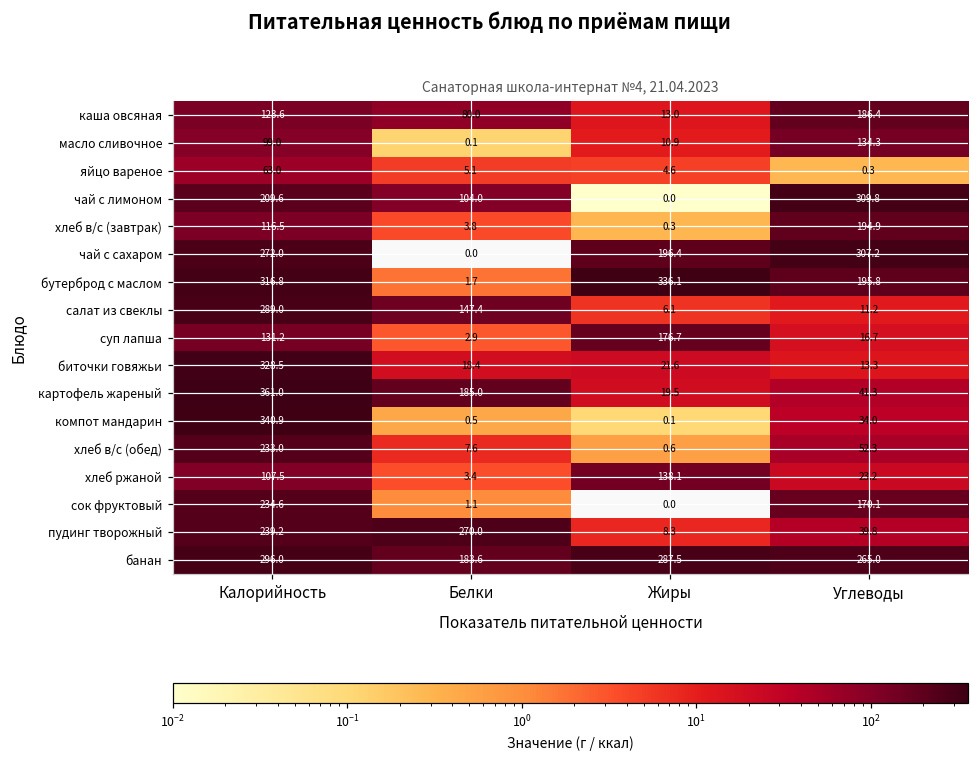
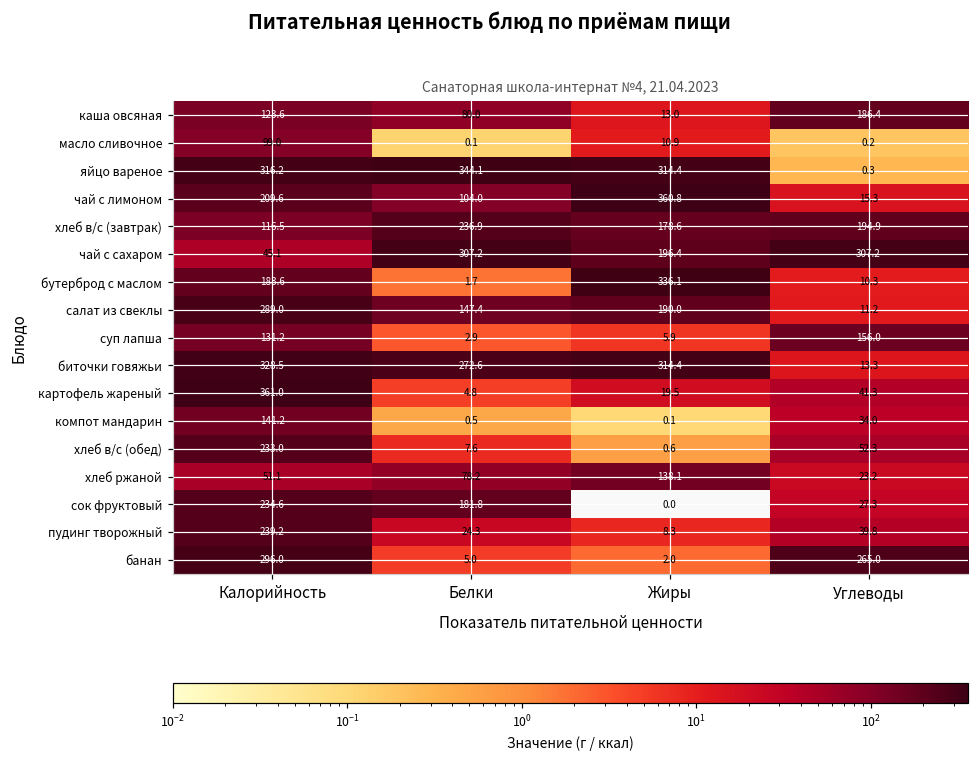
масло сливочное, Углеводы: 134.3 -> 0.2
яйцо вареное, Калорийность: 63.0 -> 316.2
яйцо вареное, Белки: 5.1 -> 344.1
яйцо вареное, Жиры: 4.6 -> 314.4
чай с лимоном, Жиры: 0.0 -> 360.8
чай с лимоном, Углеводы: 309.8 -> 15.3
хлеб в/с (завтрак), Белки: 3.8 -> 236.9
хлеб в/с (завтрак), Жиры: 0.3 -> 178.6
чай с сахаром, Калорийность: 272.0 -> 45.1
чай с сахаром, Белки: 0.0 -> 307.2
бутерброд с маслом, Калорийность: 316.8 -> 183.6
бутерброд с маслом, Углеводы: 195.8 -> 10.3
салат из свеклы, Жиры: 6.1 -> 190.0
суп лапша, Жиры: 176.7 -> 5.9
суп лапша, Углеводы: 16.7 -> 156.0
биточки говяжьи, Белки: 18.4 -> 272.6
биточки говяжьи, Жиры: 21.6 -> 314.4
картофель жареный, Белки: 185.0 -> 4.8
компот мандарин, Калорийность: 340.9 -> 141.2
хлеб ржаной, Калорийность: 107.5 -> 51.1
хлеб ржаной, Белки: 3.4 -> 78.2
сок фруктовый, Белки: 1.1 -> 181.8
сок фруктовый, Углеводы: 170.1 -> 27.3
пудинг творожный, Белки: 270.0 -> 24.3
банан, Белки: 183.6 -> 5.0
банан, Жиры: 287.5 -> 2.0
